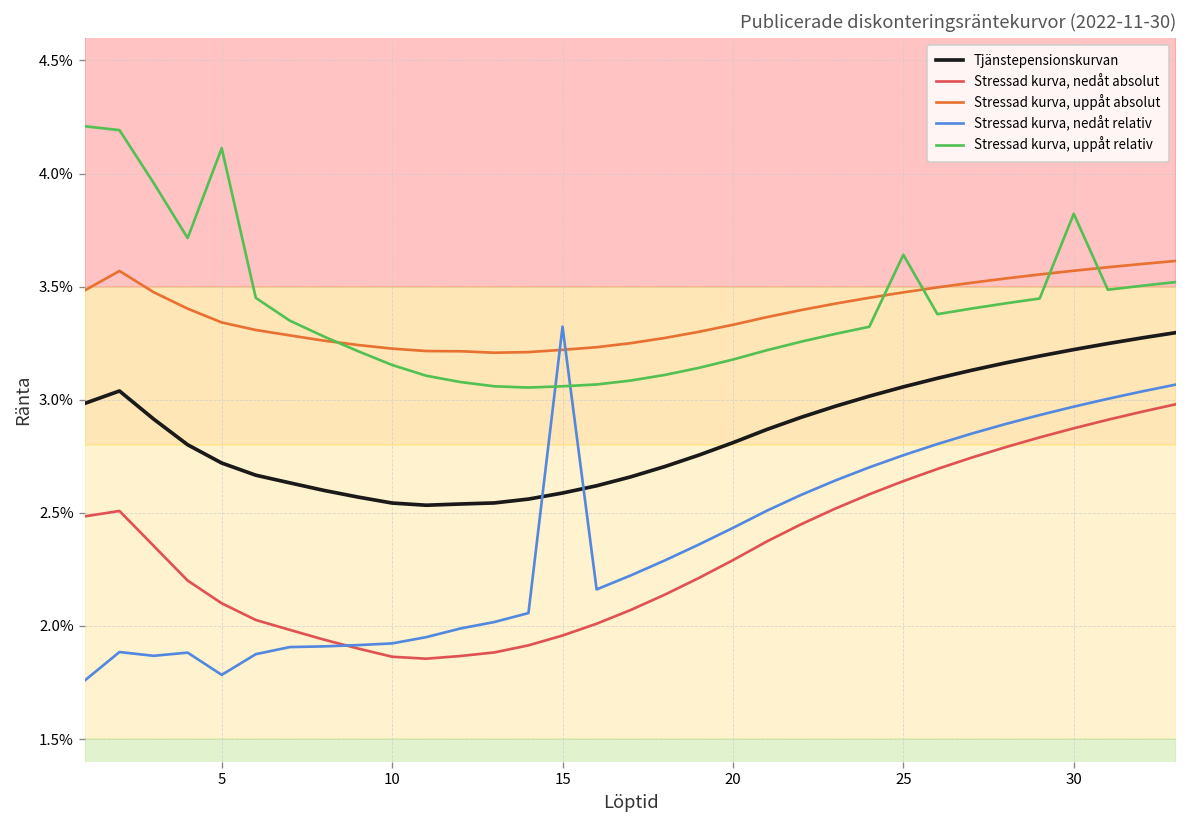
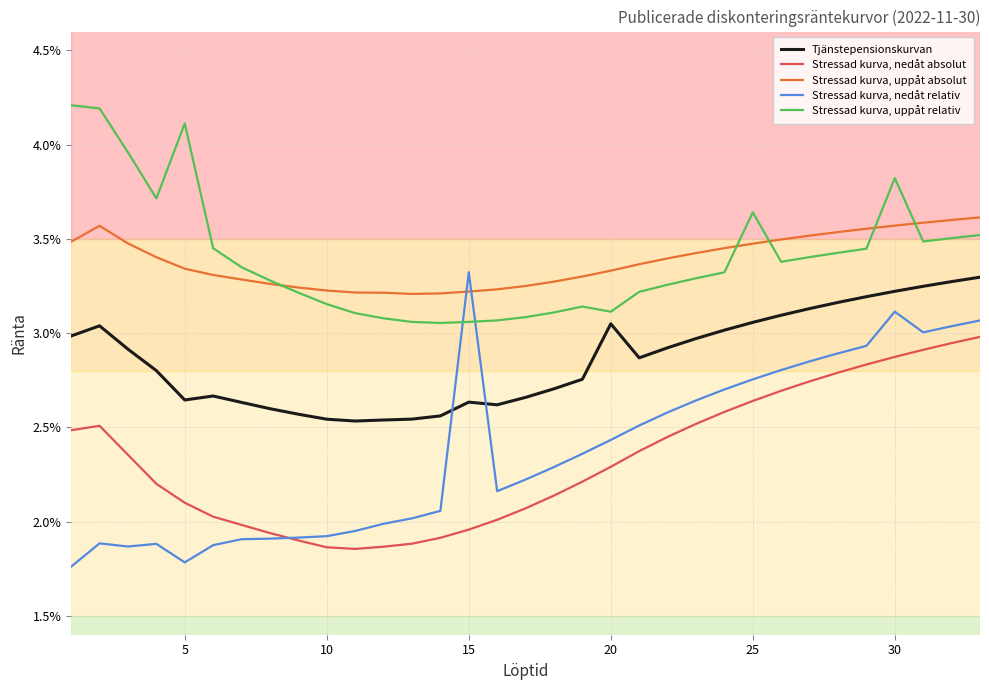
Tjänstepensionskurvan, 5: 2.72% -> 2.65%
Tjänstepensionskurvan, 15: 2.59% -> 2.63%
Tjänstepensionskurvan, 20: 2.81% -> 3.05%
Stressad kurva, uppåt relativ, 20: 3.18% -> 3.11%
Stressad kurva, nedåt relativ, 30: 2.97% -> 3.11%
